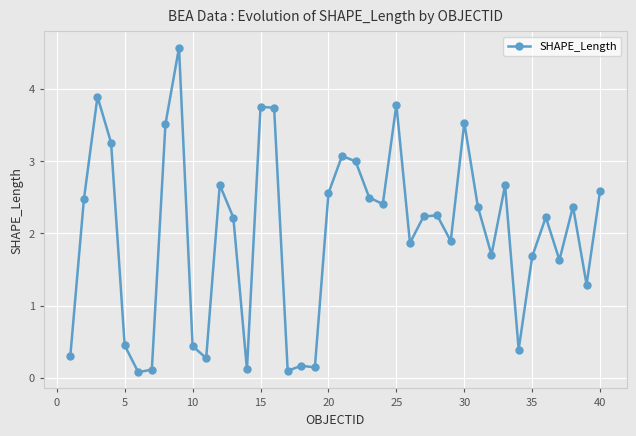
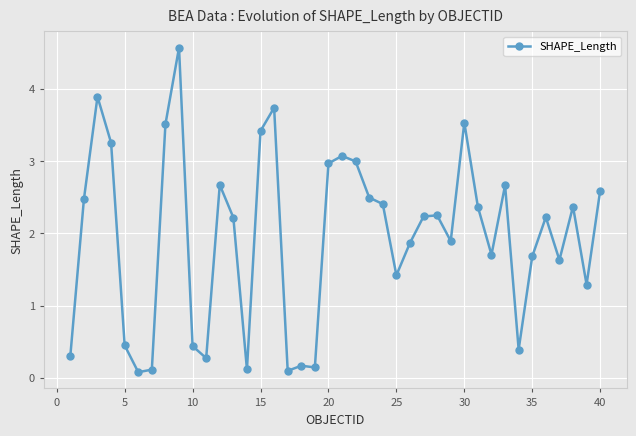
15: 3.7 -> 3.4
20: 2.6 -> 3.0
25: 3.8 -> 1.4
